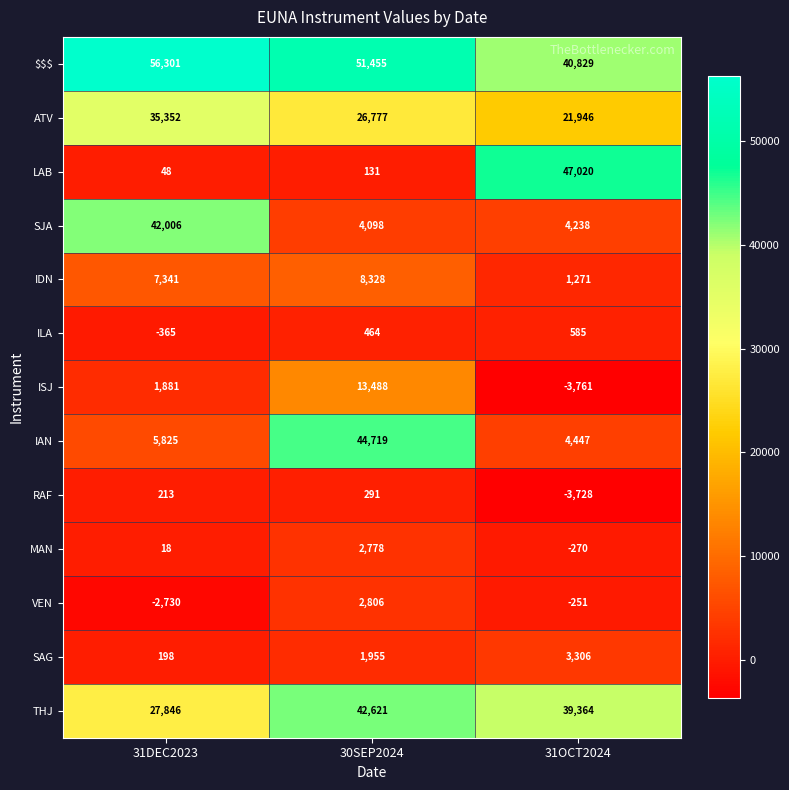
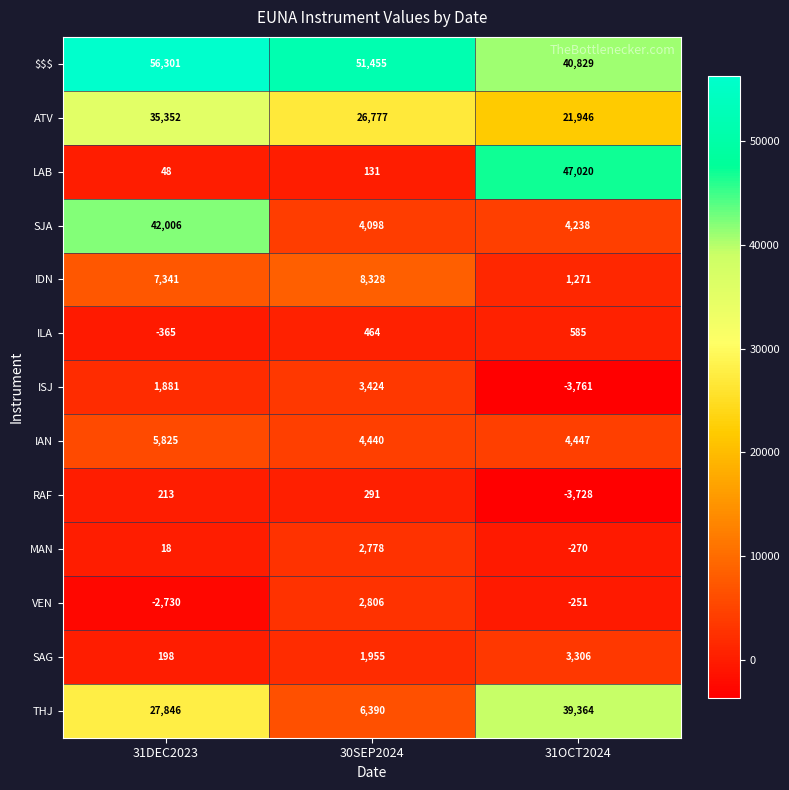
ISJ, 30SEP2024: 13,488 -> 3,424
IAN, 30SEP2024: 44,719 -> 4,440
THJ, 30SEP2024: 42,621 -> 6,390
